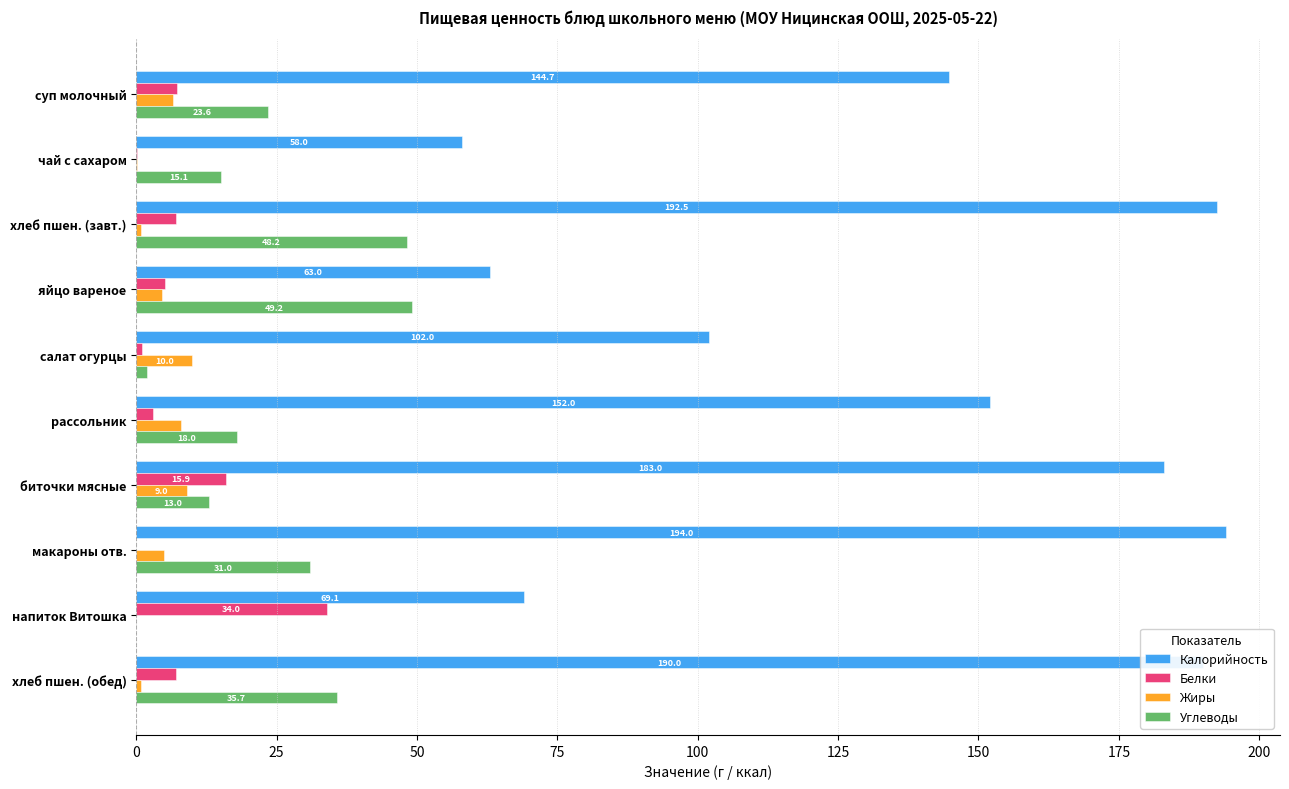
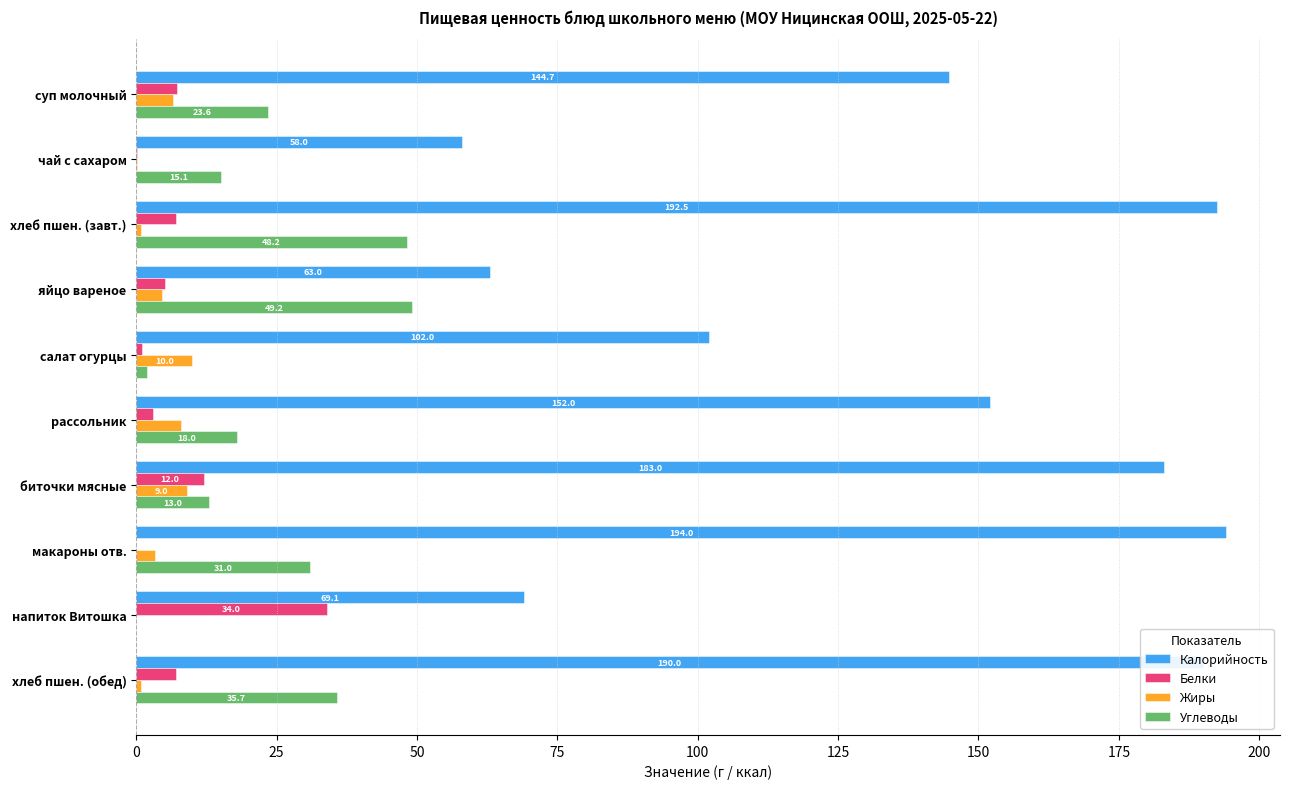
Белки, биточки мясные: 15.9 -> 12.0
Жиры, макароны отв.: 5 -> 3
